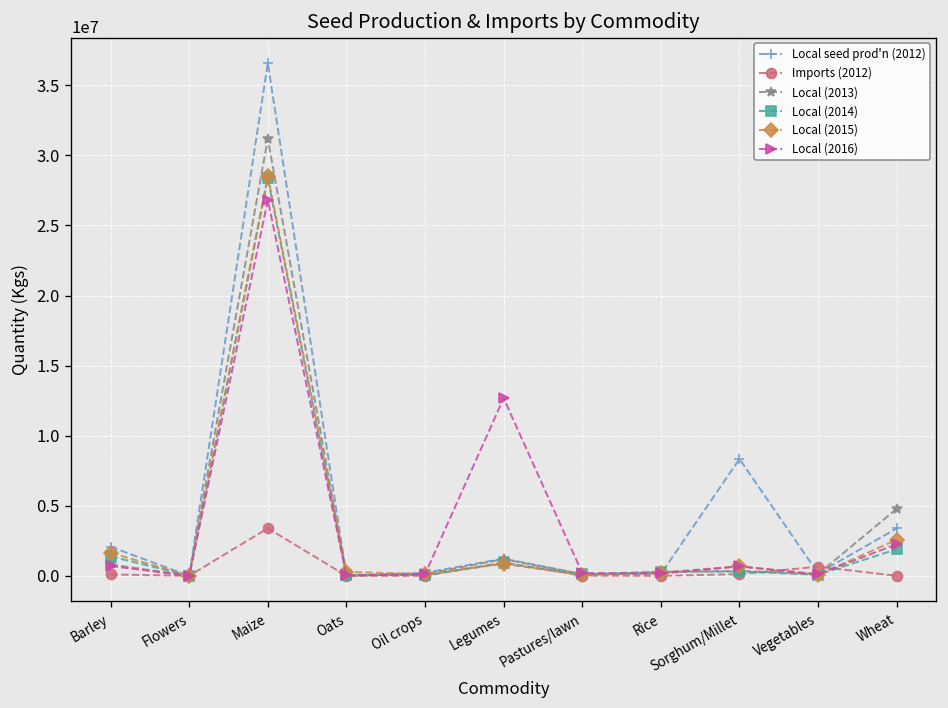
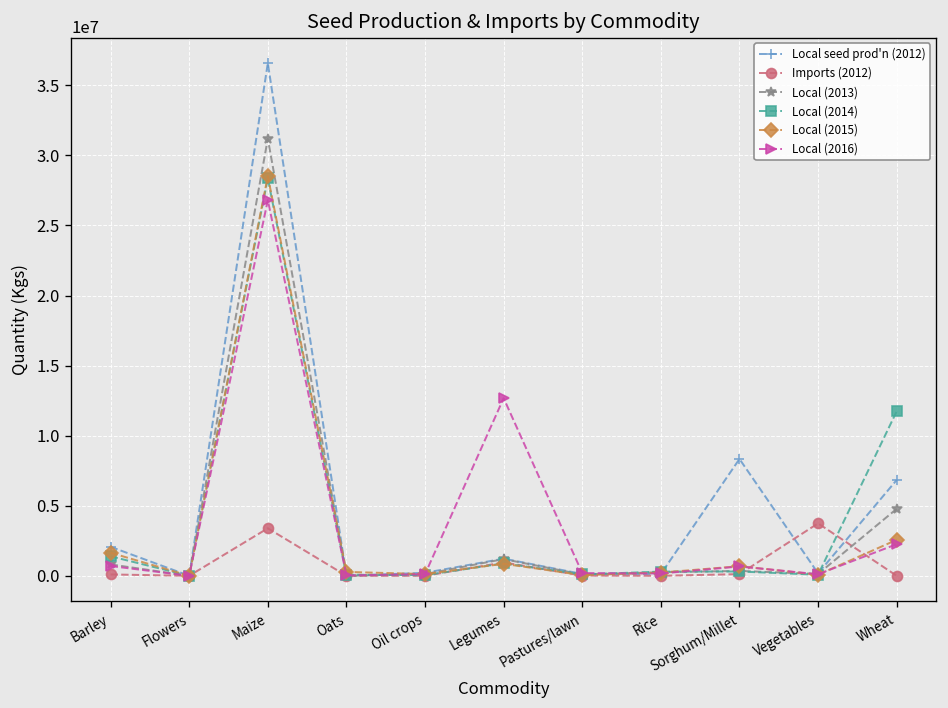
Imports (2012), Vegetables: 600000 -> 3700000
Local seed prod'n (2012), Wheat: 3400000 -> 6800000
Local (2014), Wheat: 1900000 -> 11700000
